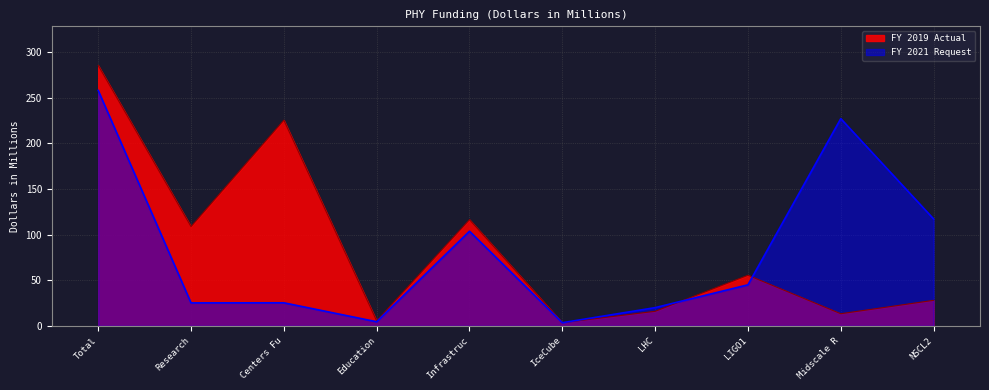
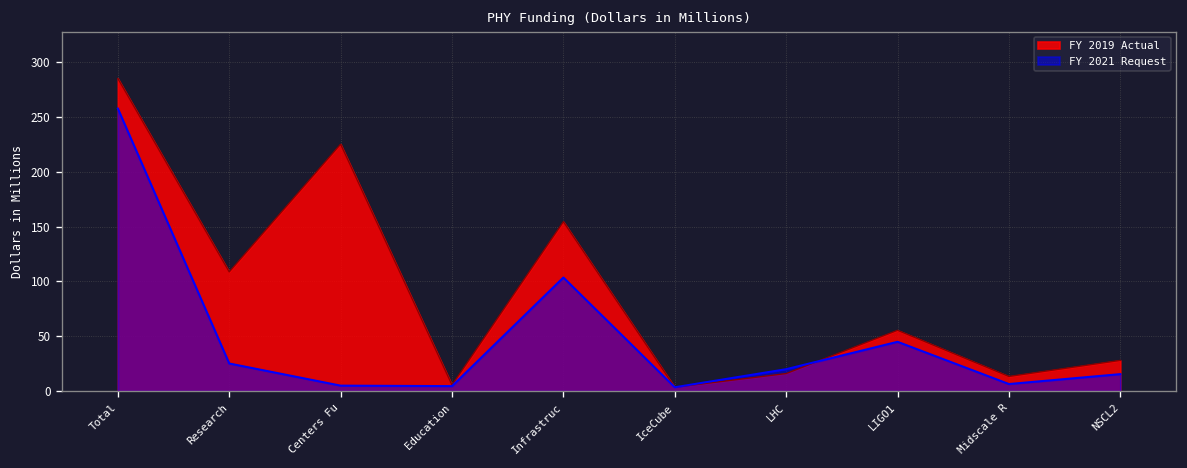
FY 2021 Request, Centers Fu: 30 -> 10
FY 2019 Actual, Infrastruc: 120 -> 150
FY 2021 Request, Midscale R: 230 -> 10
FY 2021 Request, NSCL2: 120 -> 20
